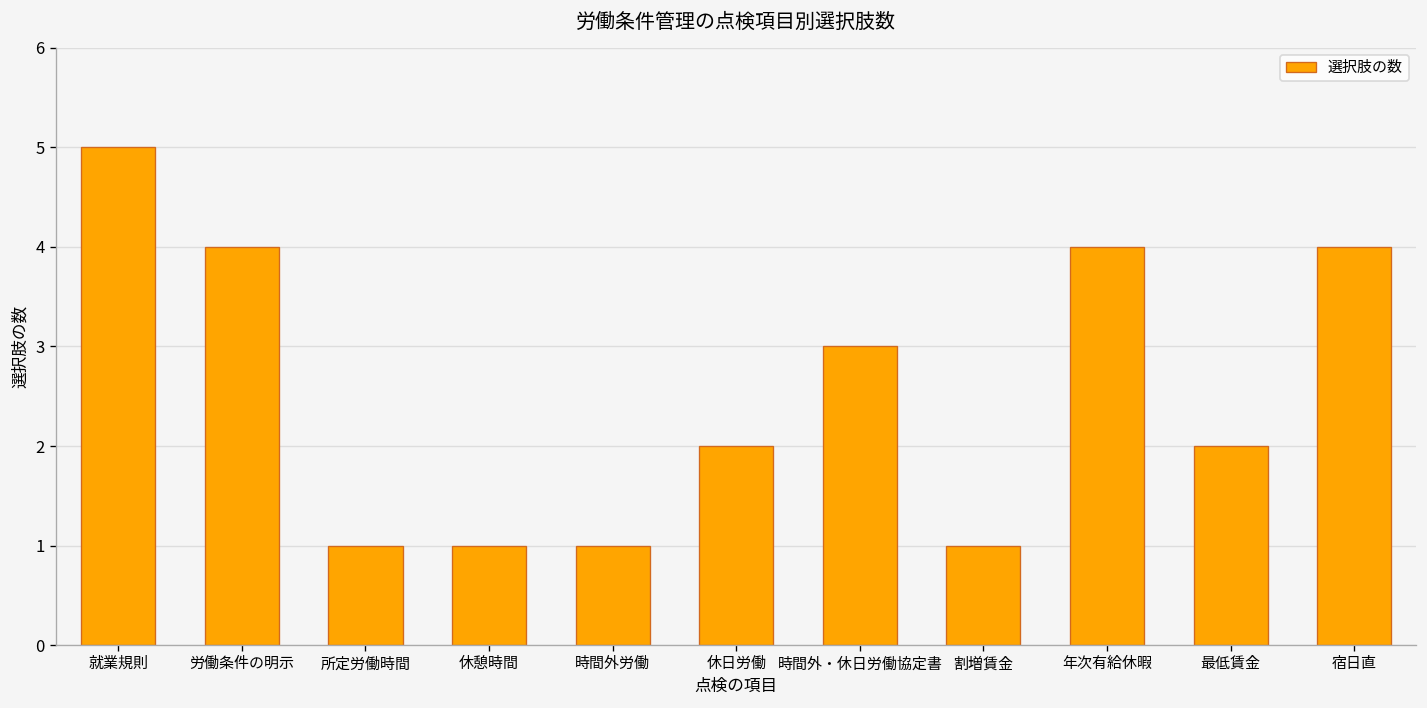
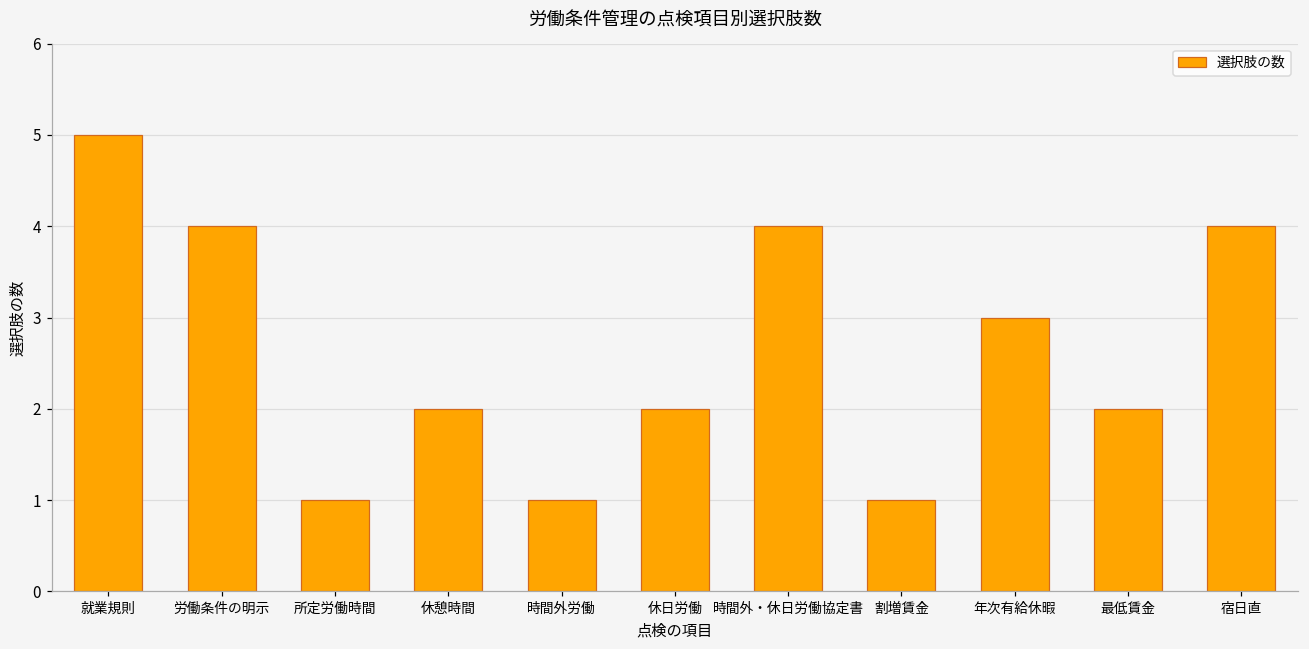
休憩時間: 1 -> 2
時間外・休日労働協定書: 3 -> 4
年次有給休暇: 4 -> 3
